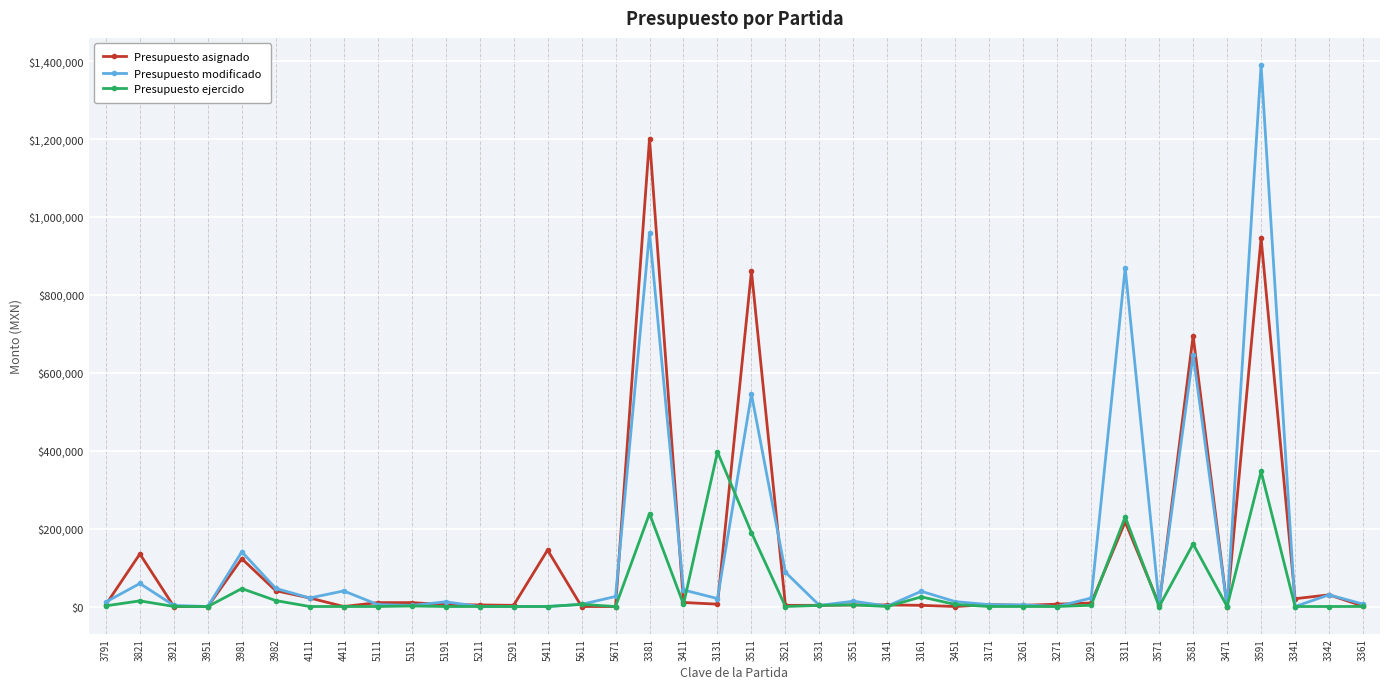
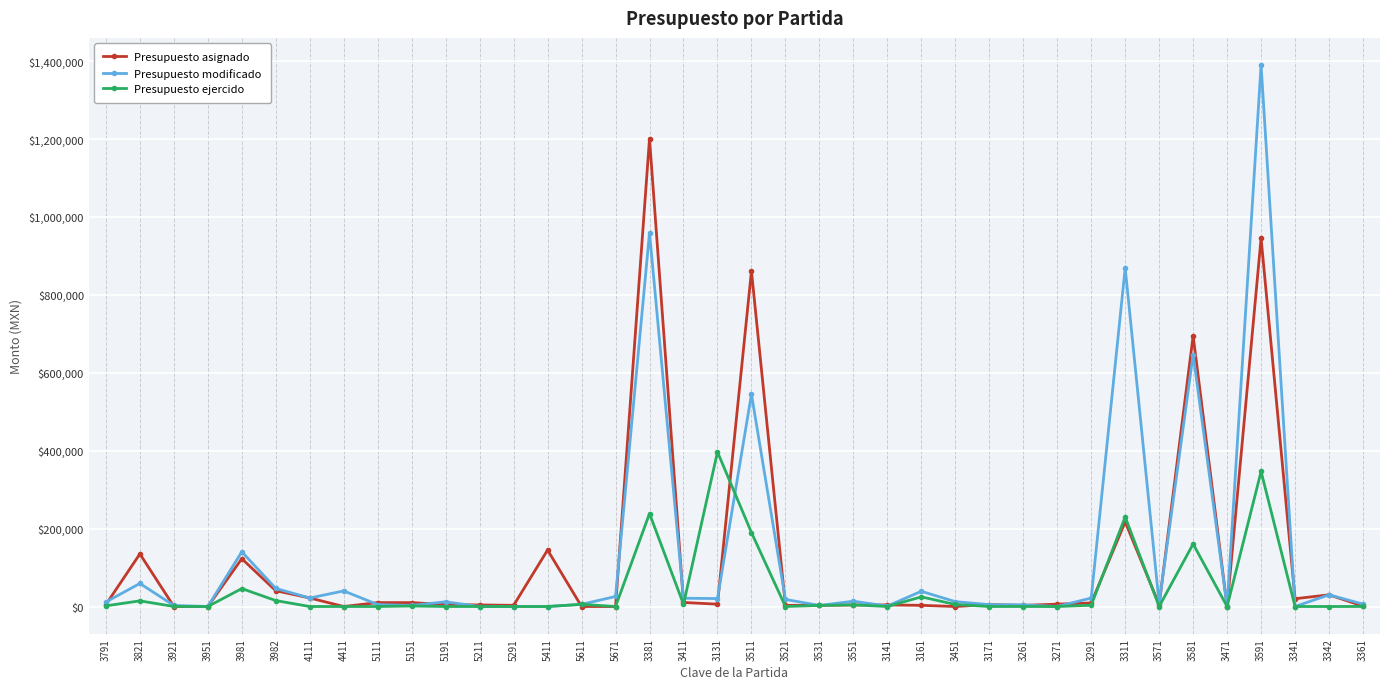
Presupuesto modificado, 3411: $40,000 -> $20,000
Presupuesto modificado, 3521: $90,000 -> $20,000
